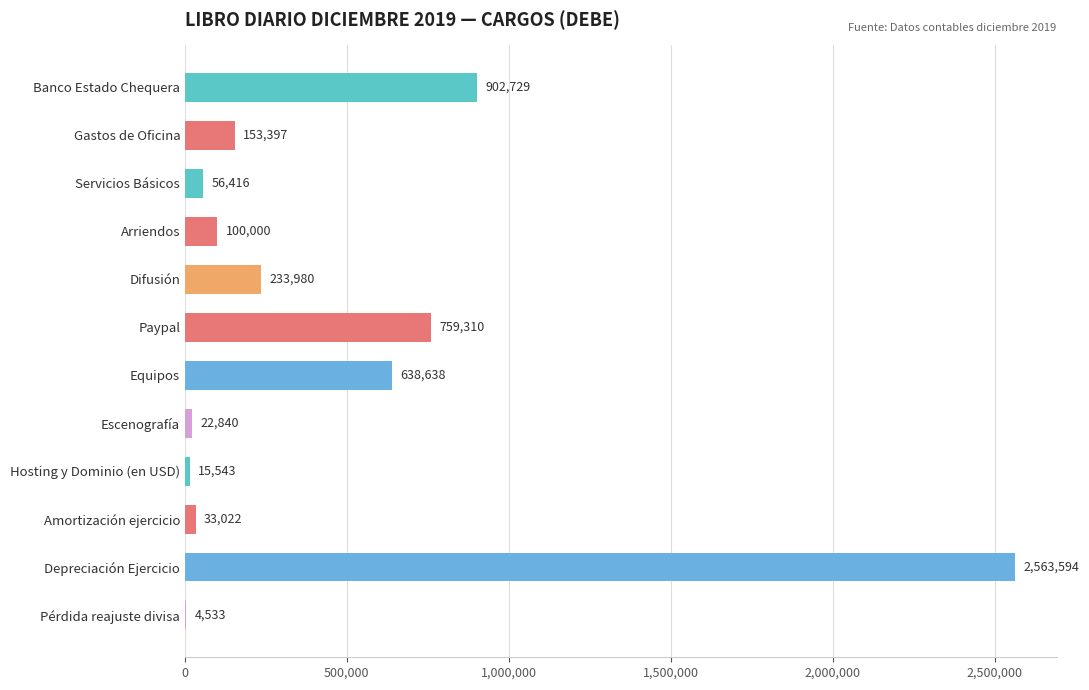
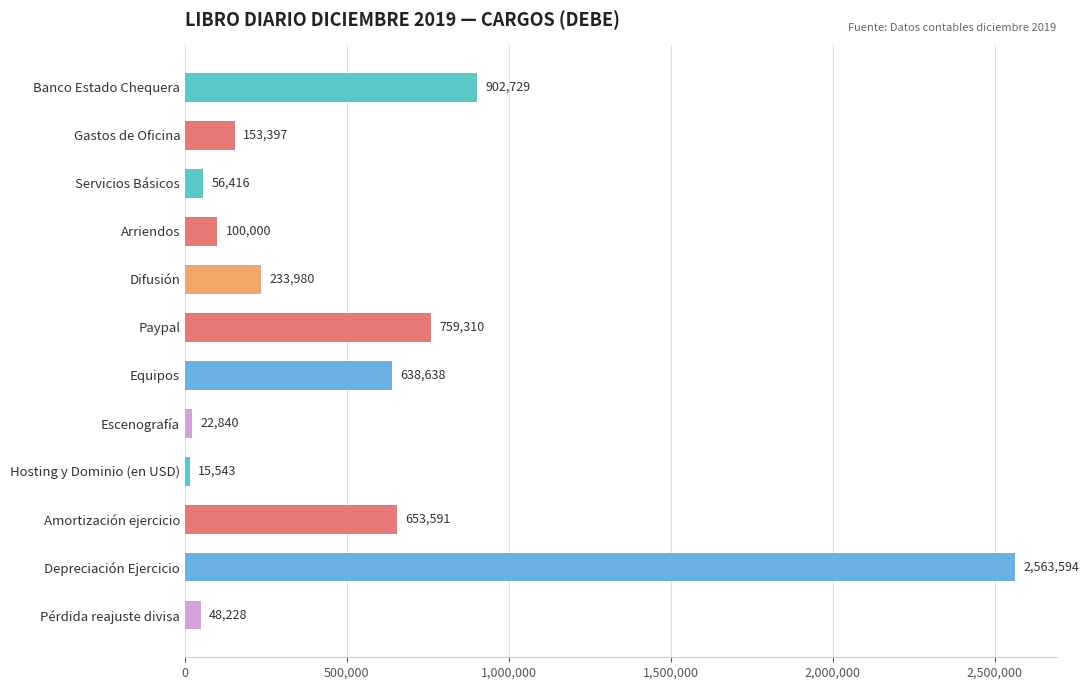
Amortización ejercicio: 33,022 -> 653,591
Pérdida reajuste divisa: 4,533 -> 48,228
